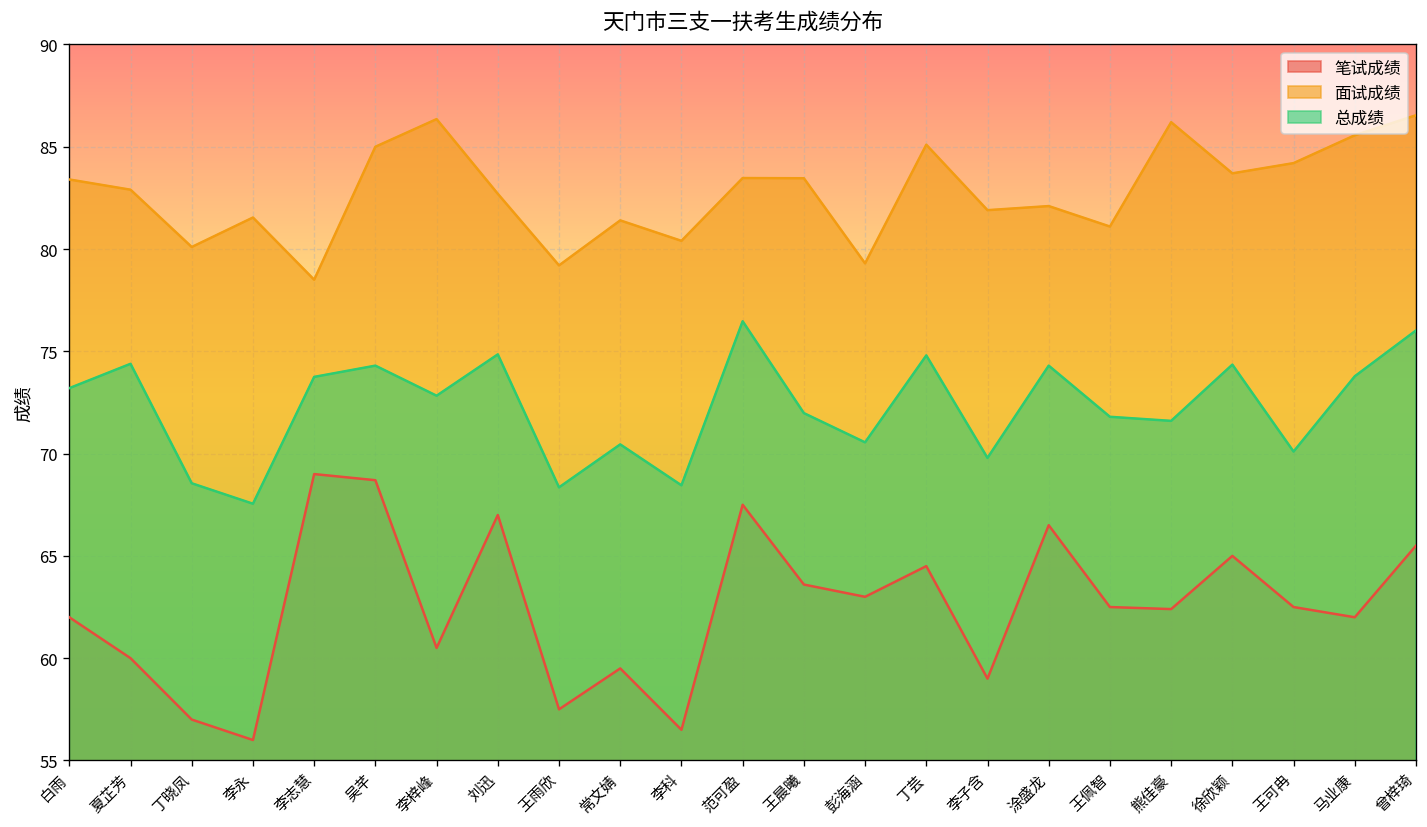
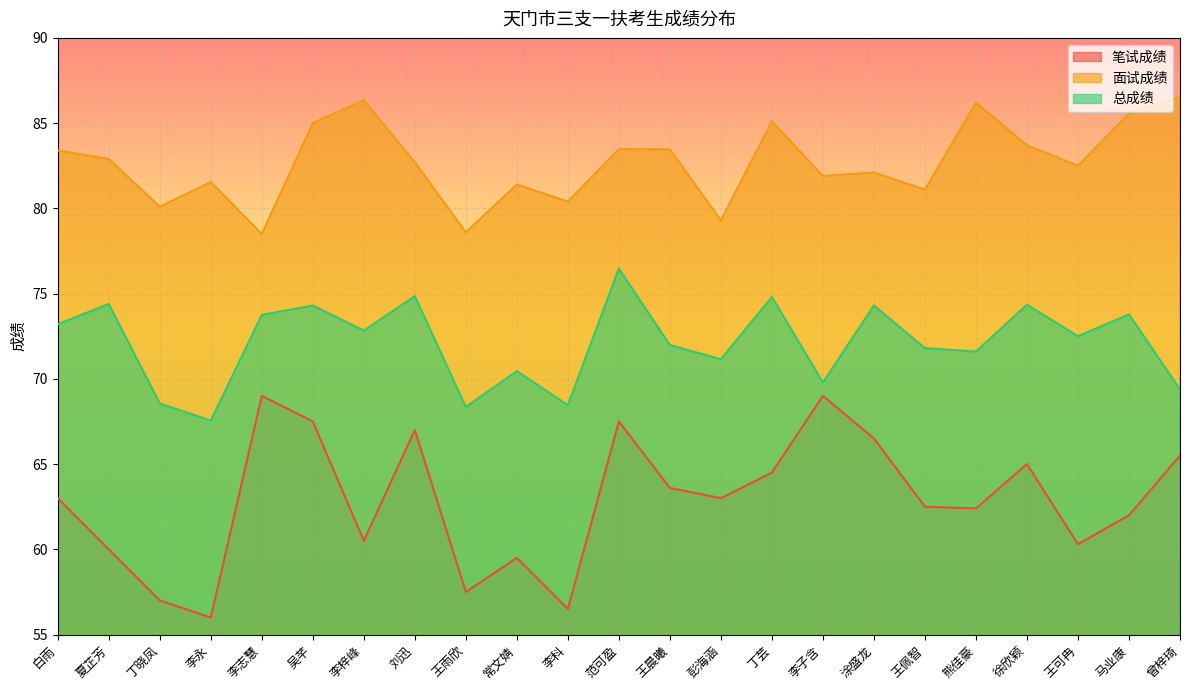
笔试成绩, 白雨: 62 -> 63
笔试成绩, 吴芊: 68.7 -> 67.5
面试成绩, 王雨欣: 79.2 -> 78.6
总成绩, 彭海涵: 70.6 -> 71.2
笔试成绩, 李子含: 59 -> 69
笔试成绩, 王可冉: 62.5 -> 60.3
面试成绩, 王可冉: 84.2 -> 82.5
总成绩, 王可冉: 70.1 -> 72.5
总成绩, 曾梓琦: 76.0 -> 69.4
